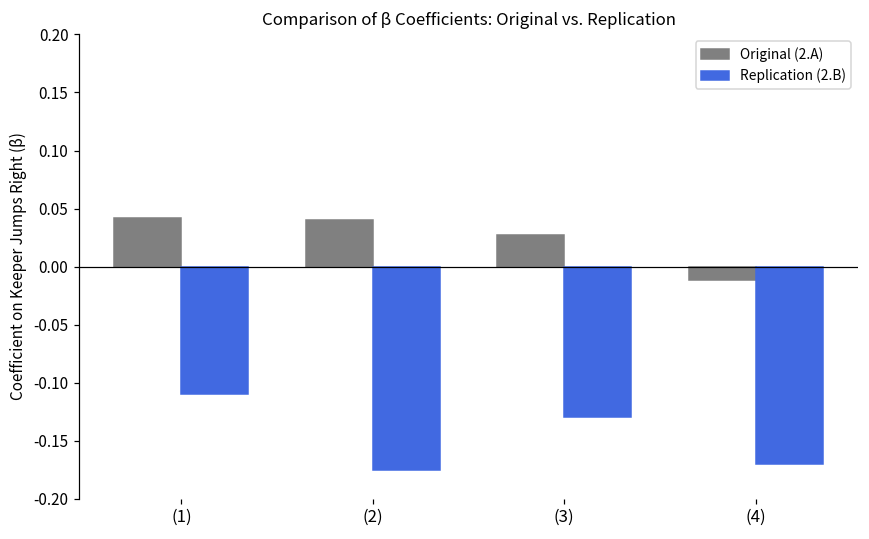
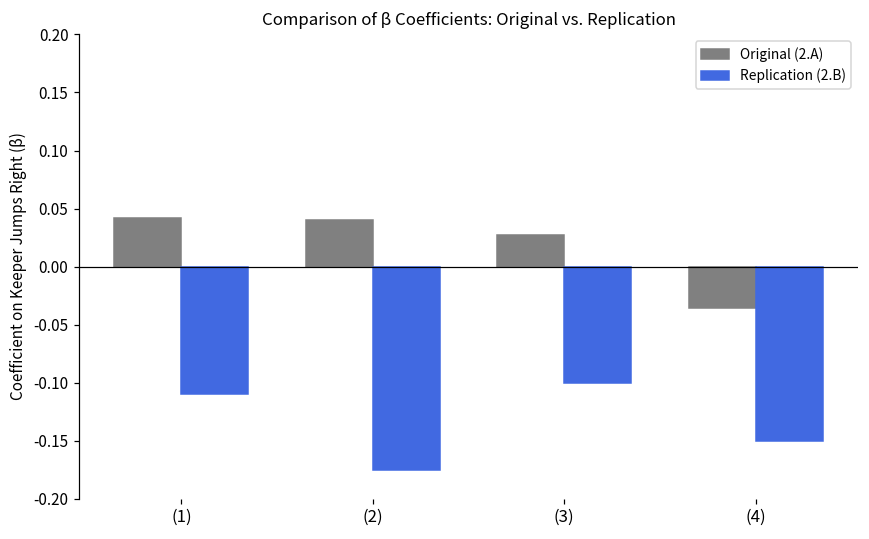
Replication (2.B), (3): -0.13 -> -0.10
Original (2.A), (4): -0.012 -> -0.036
Replication (2.B), (4): -0.17 -> -0.15
